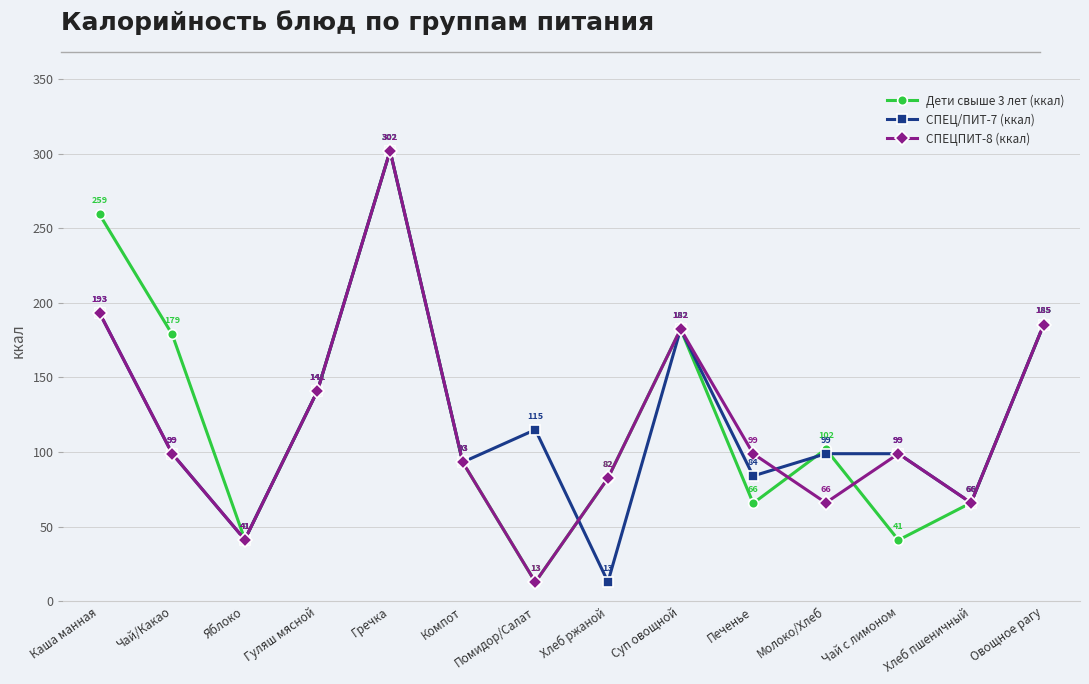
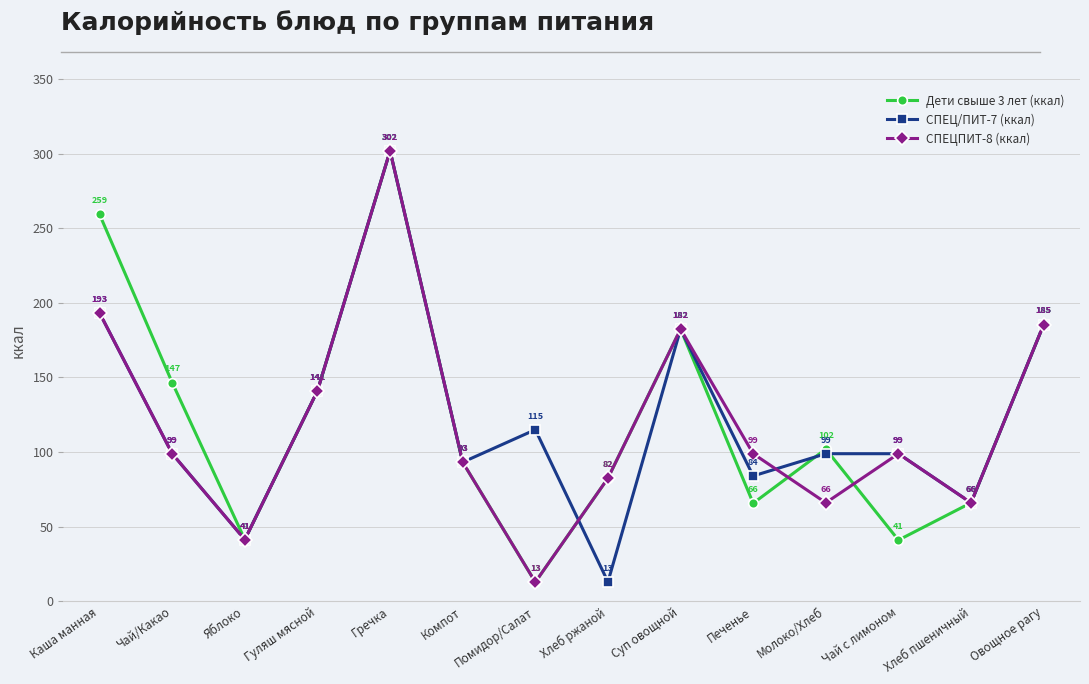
Дети свыше 3 лет (ккал), Чай/Какао: 179 -> 147
